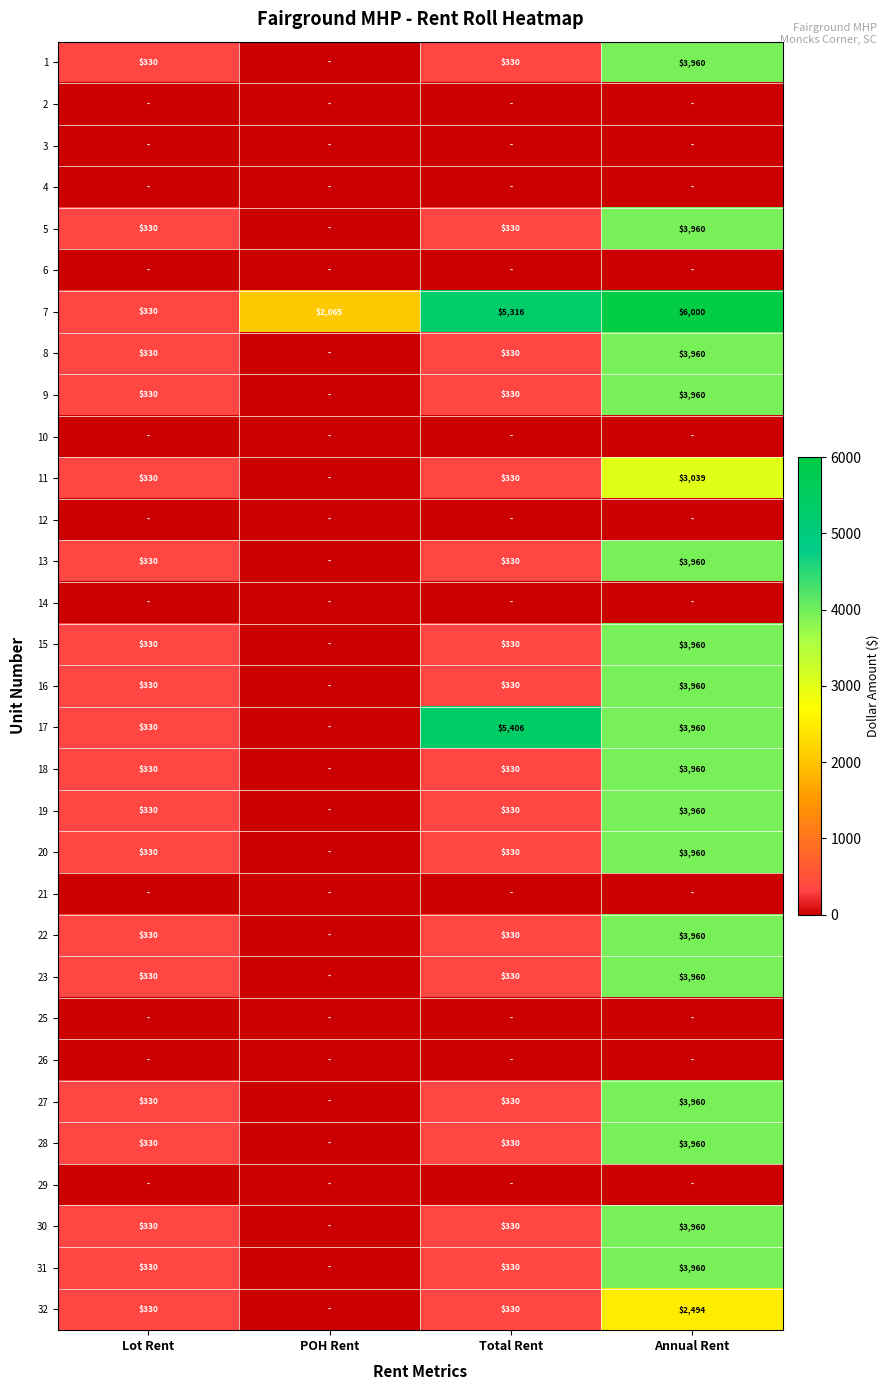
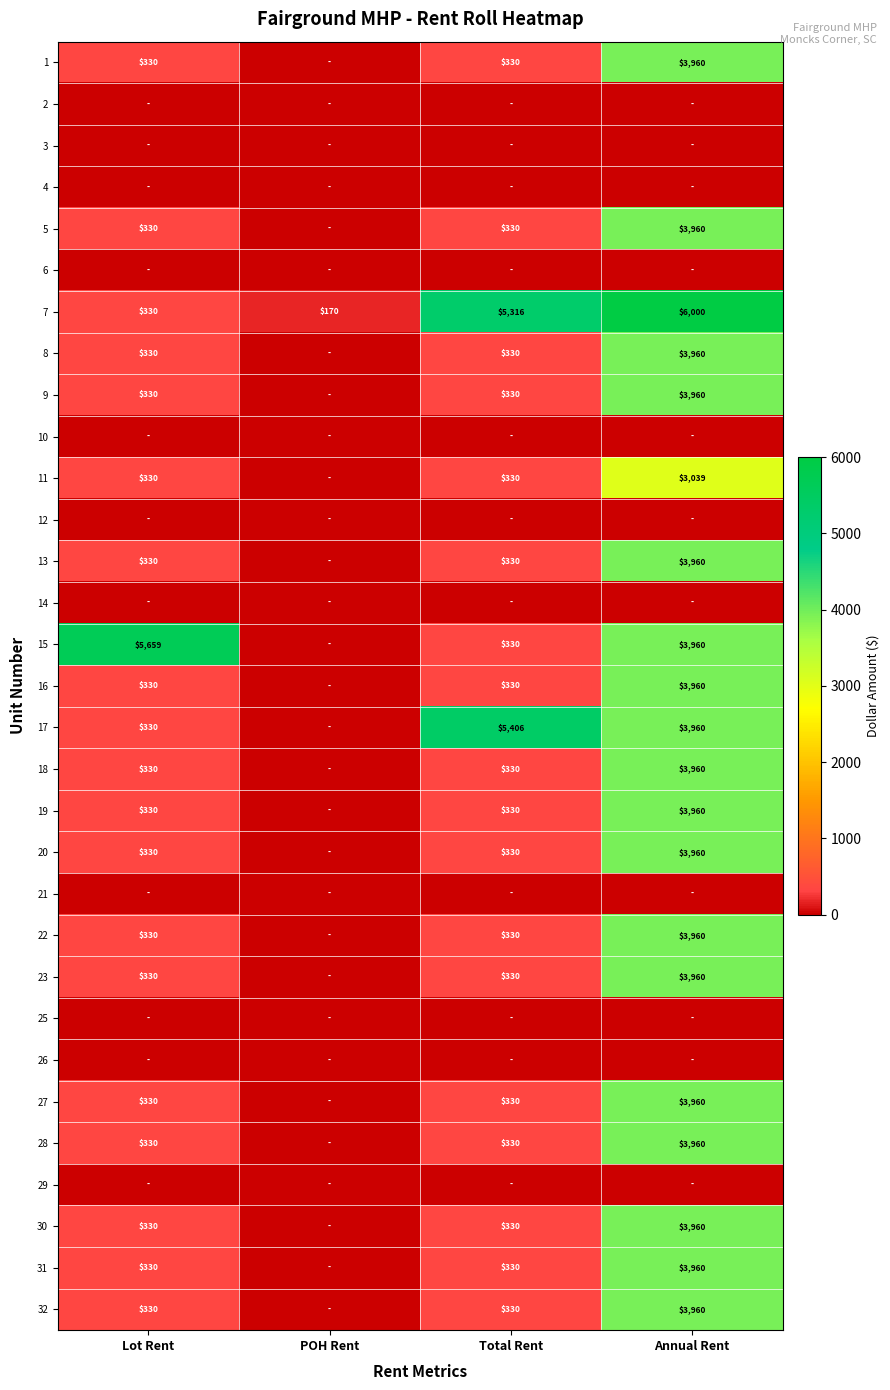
7, POH Rent: $2,065 -> $170
15, Lot Rent: $330 -> $5,659
32, Annual Rent: $2,494 -> $3,960
